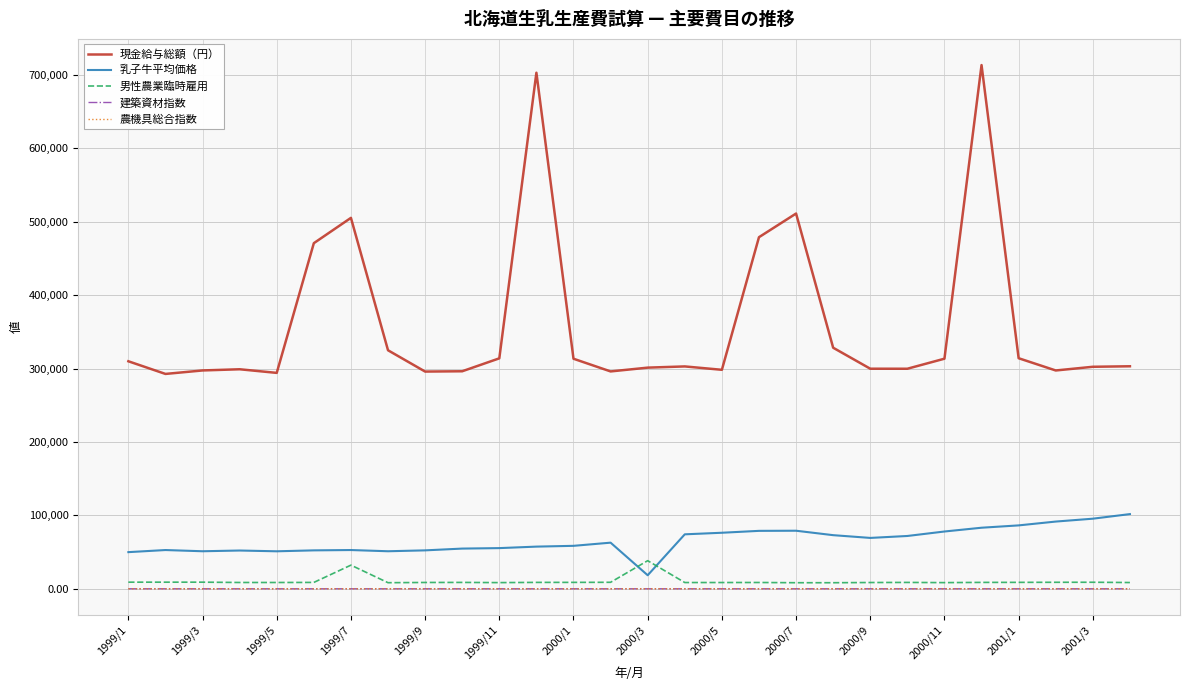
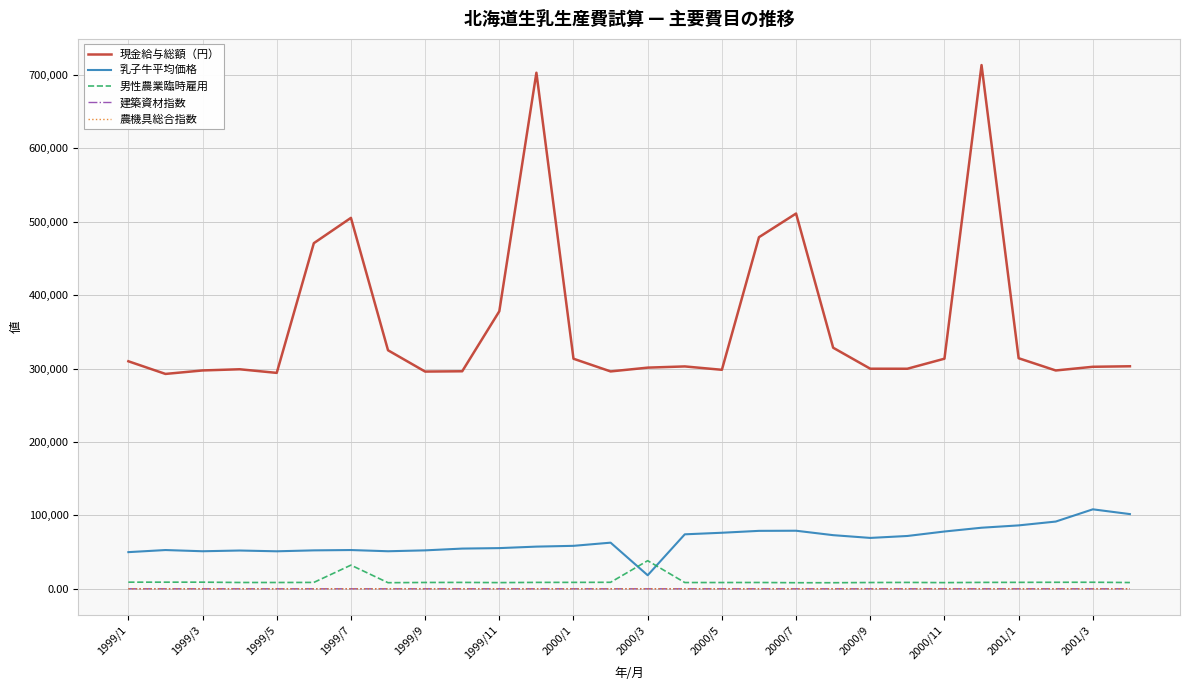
現金給与総額（円）, 1999/11: 310,000 -> 380,000
乳子牛平均価格, 2001/3: 100,000 -> 110,000
